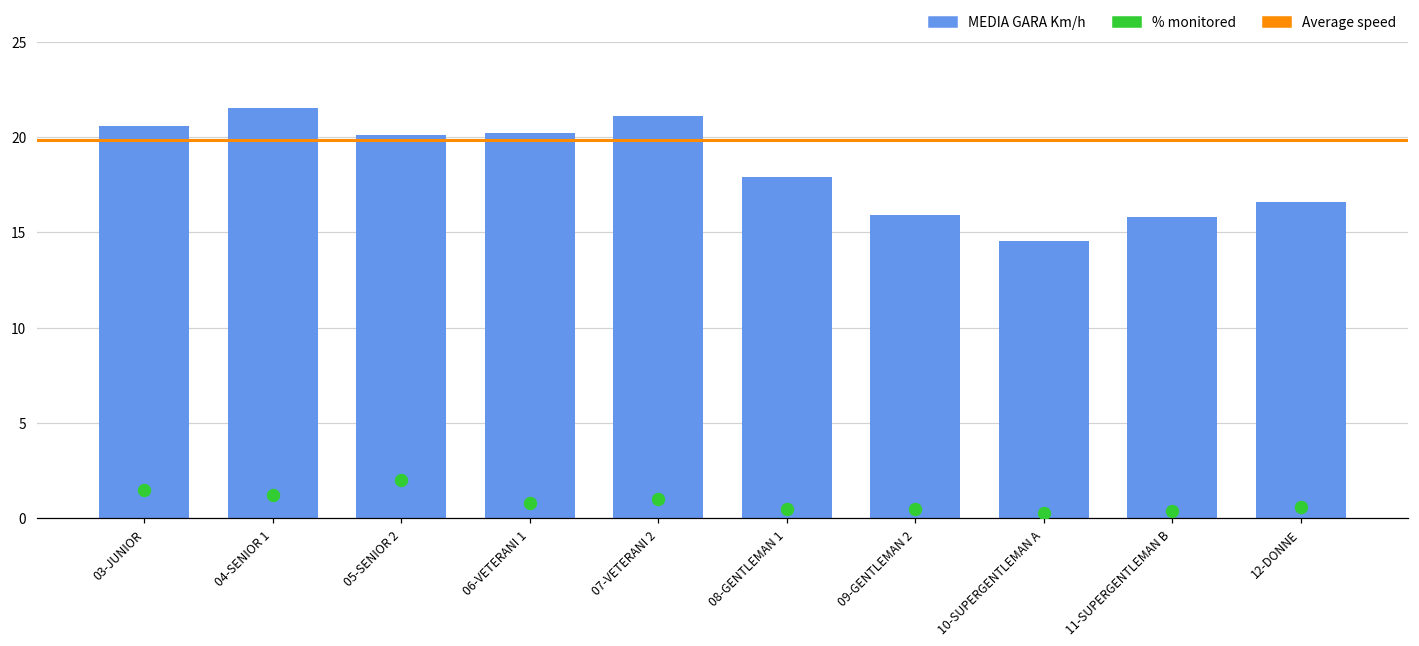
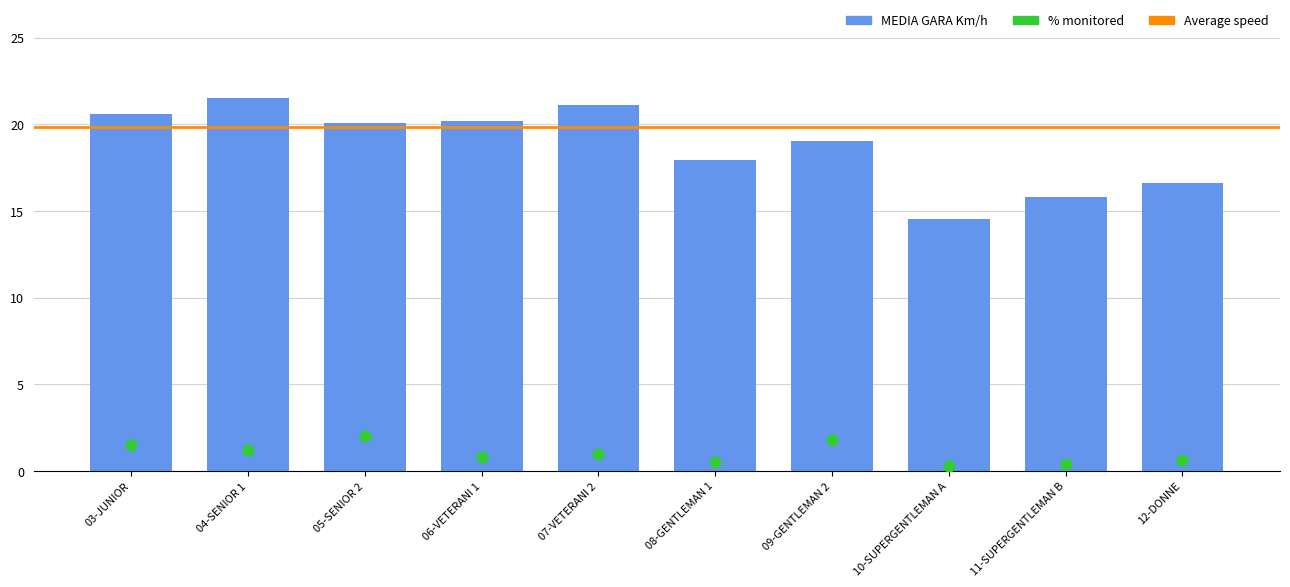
MEDIA GARA Km/h, 09-GENTLEMAN 2: 15.9 -> 19.1
% monitored, 09-GENTLEMAN 2: 0.5 -> 1.8
